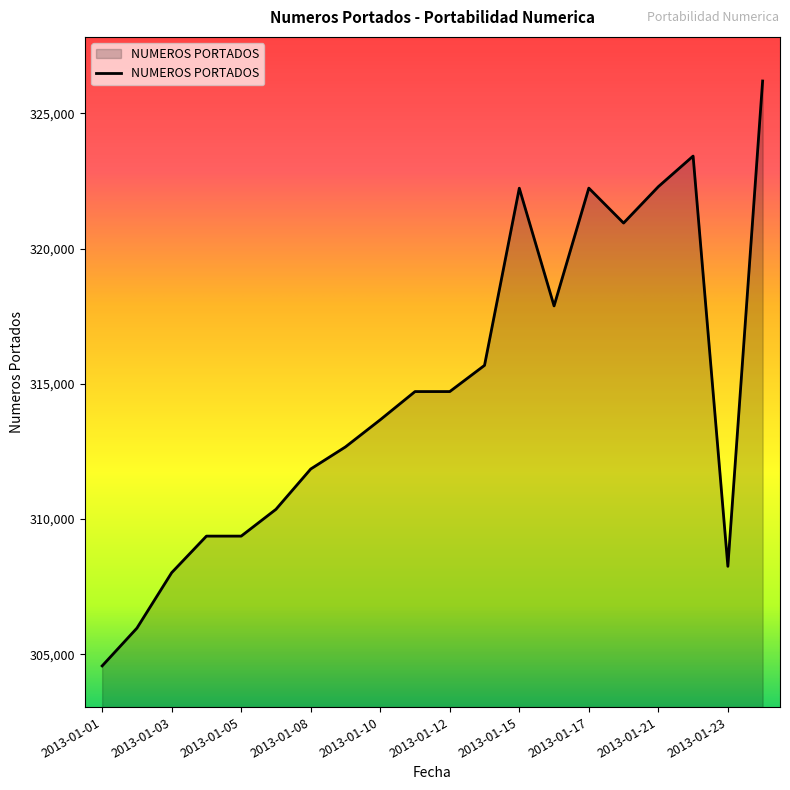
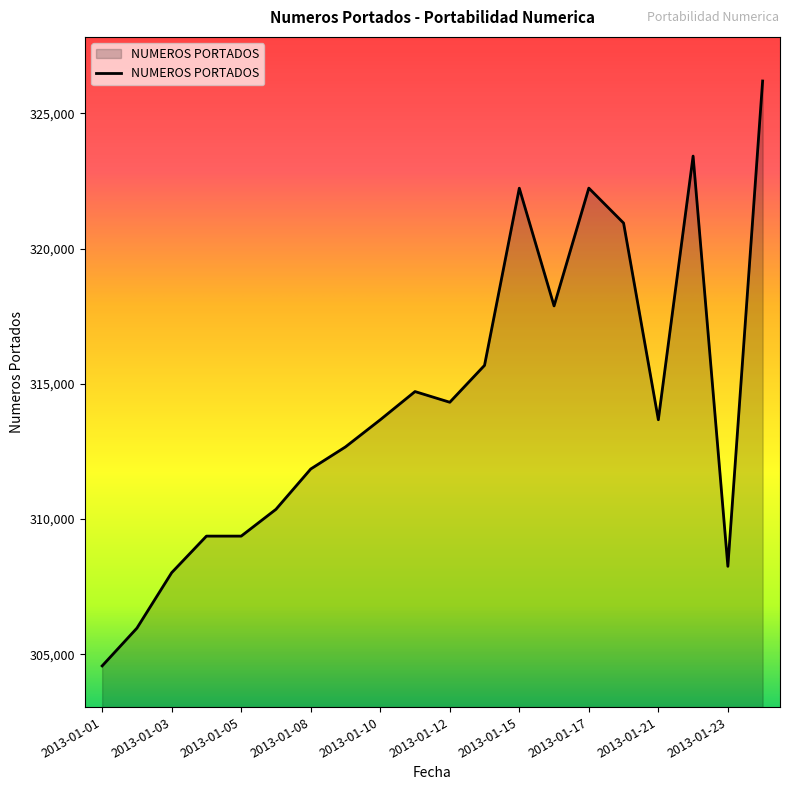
2013-01-12: 314,700 -> 314,300
2013-01-21: 322,300 -> 313,700
